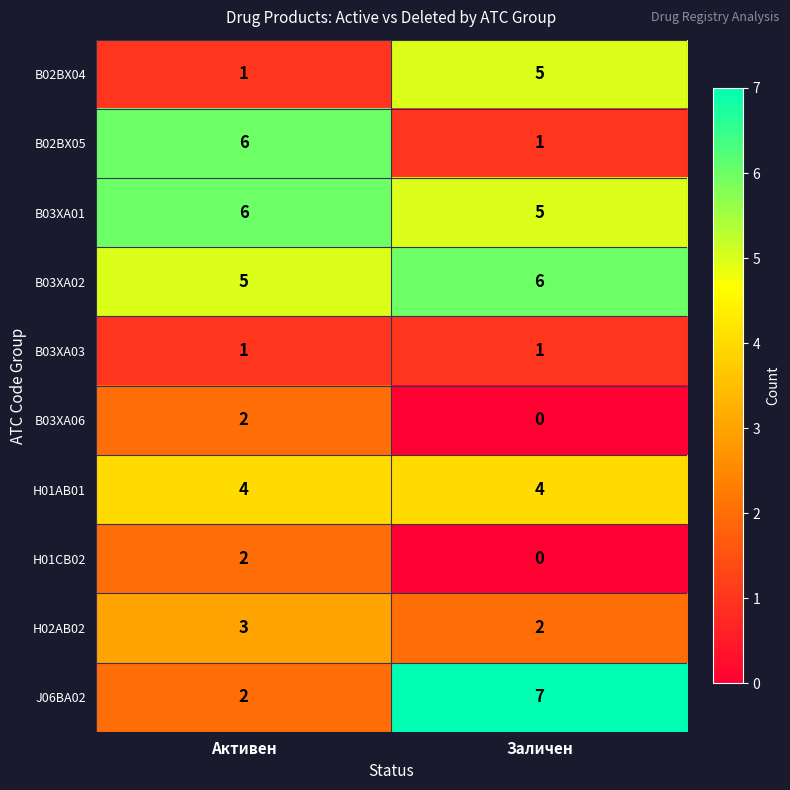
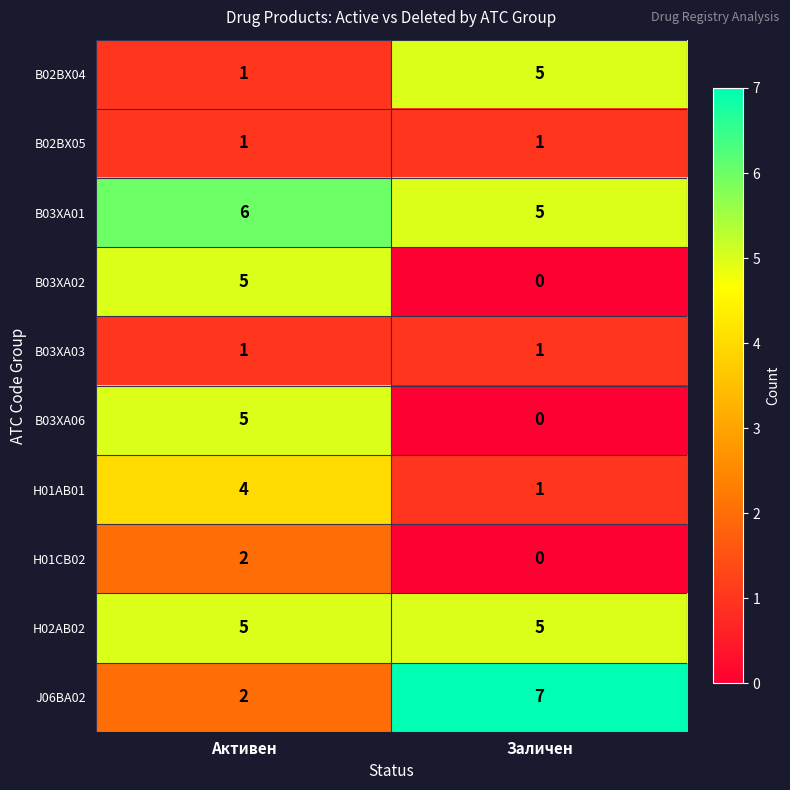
B02BX05, Активен: 6 -> 1
B03XA02, Заличен: 6 -> 0
B03XA06, Активен: 2 -> 5
H01AB01, Заличен: 4 -> 1
H02AB02, Активен: 3 -> 5
H02AB02, Заличен: 2 -> 5
